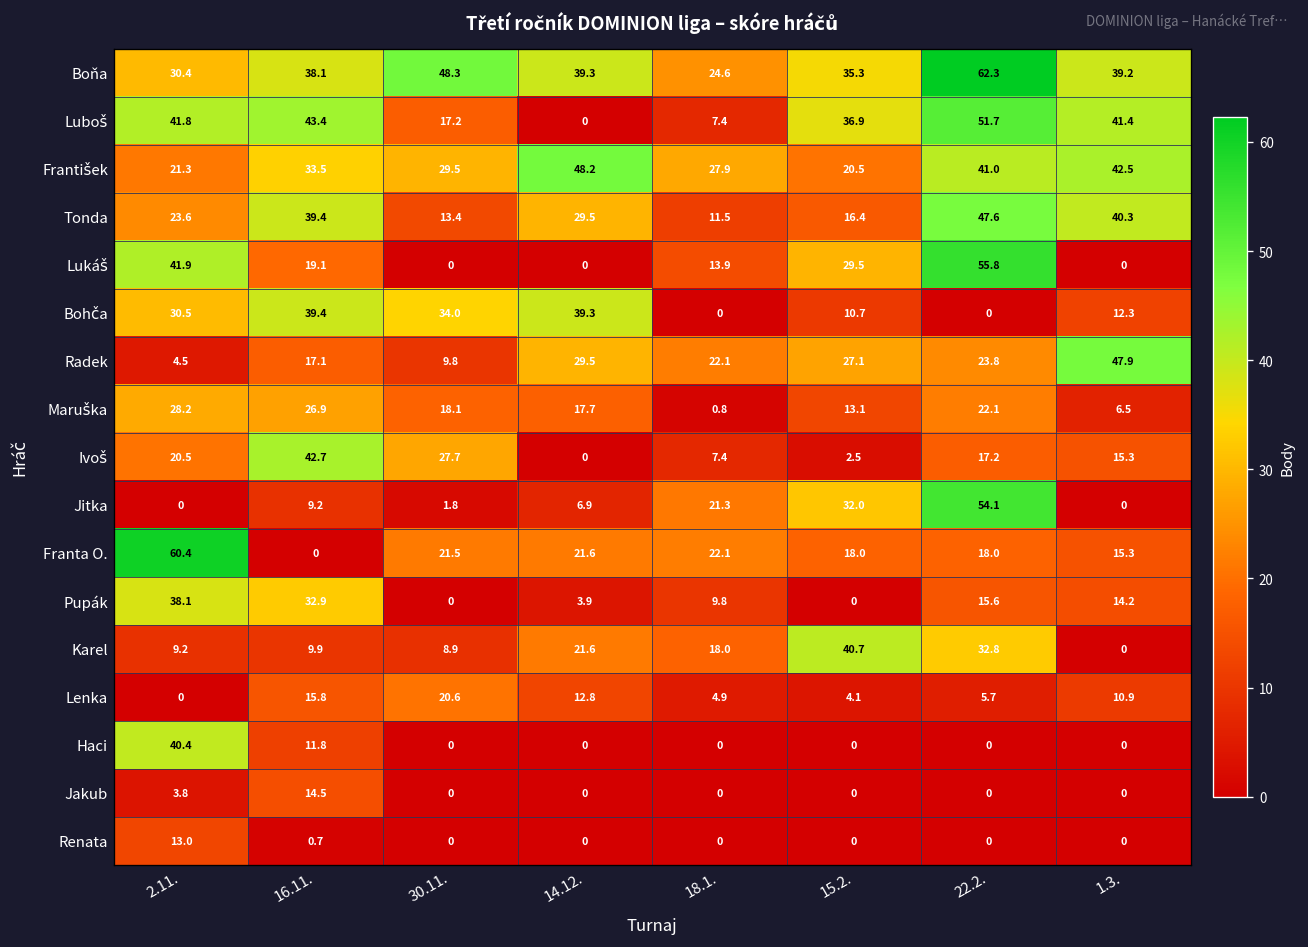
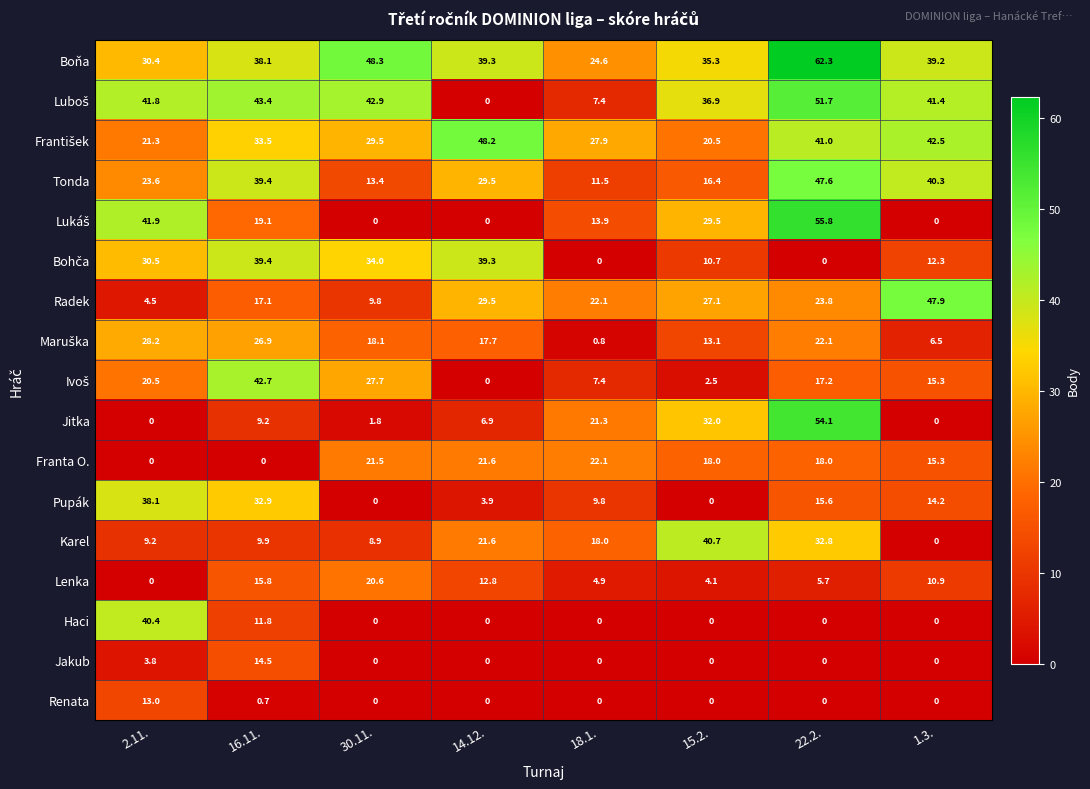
Luboš, 30.11.: 17.2 -> 42.9
Franta O., 2.11.: 60.4 -> 0
